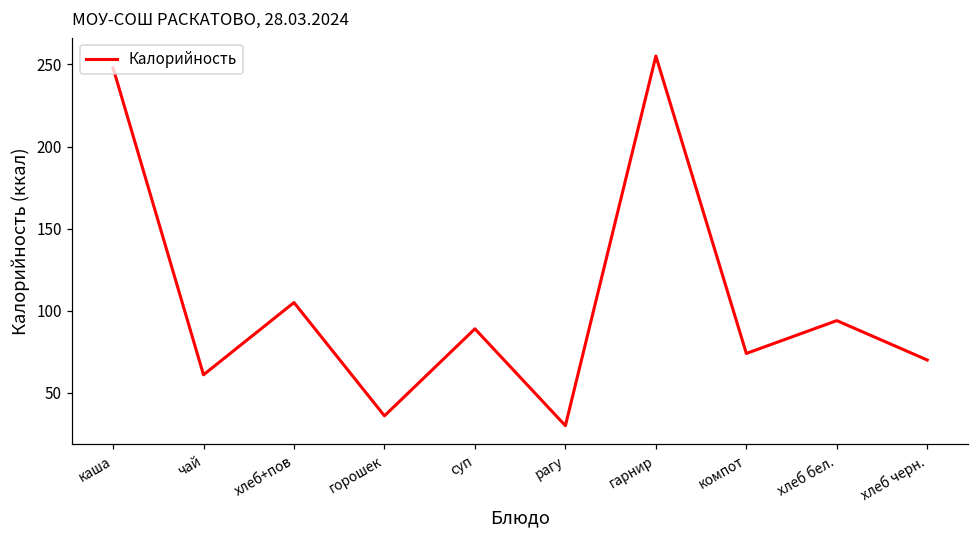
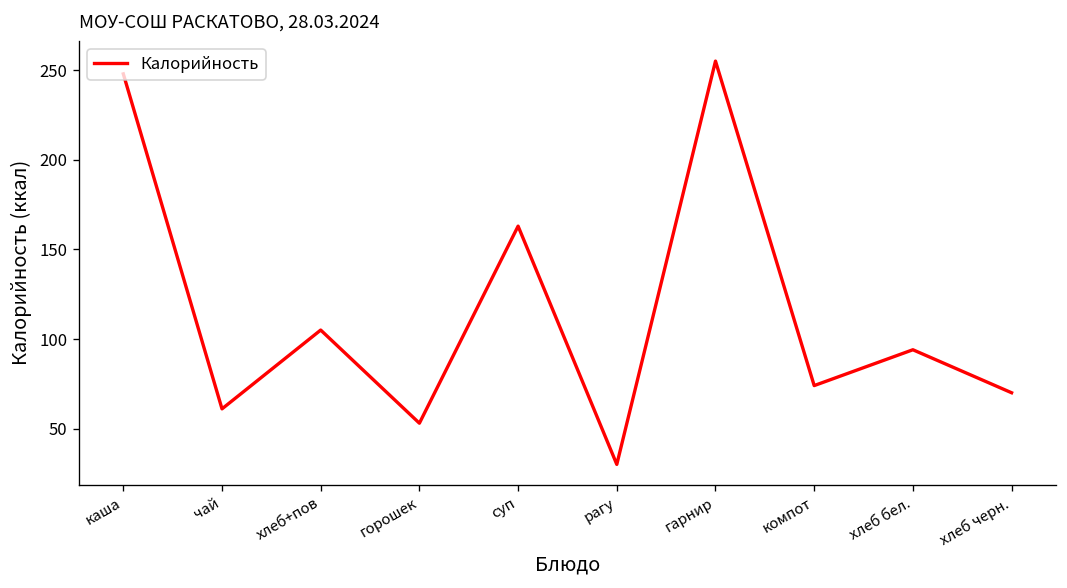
горошек: 36 -> 53
суп: 89 -> 163
